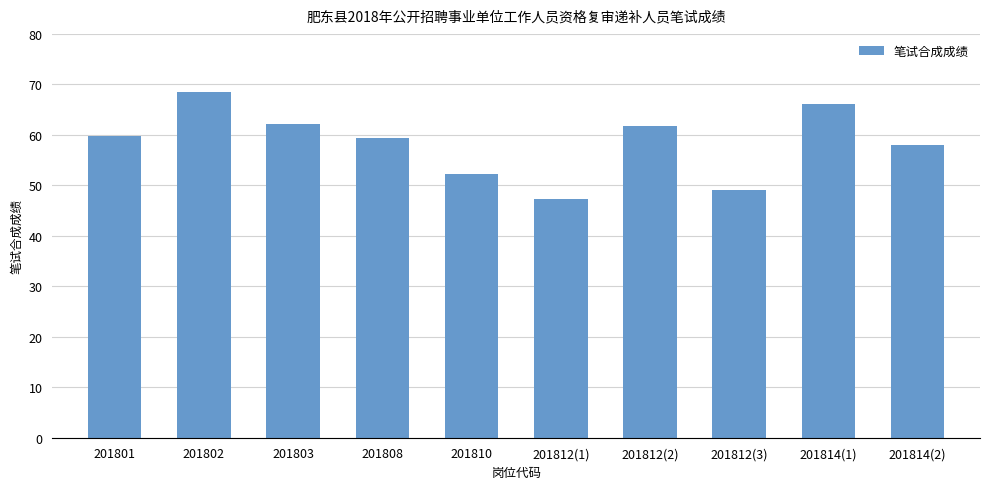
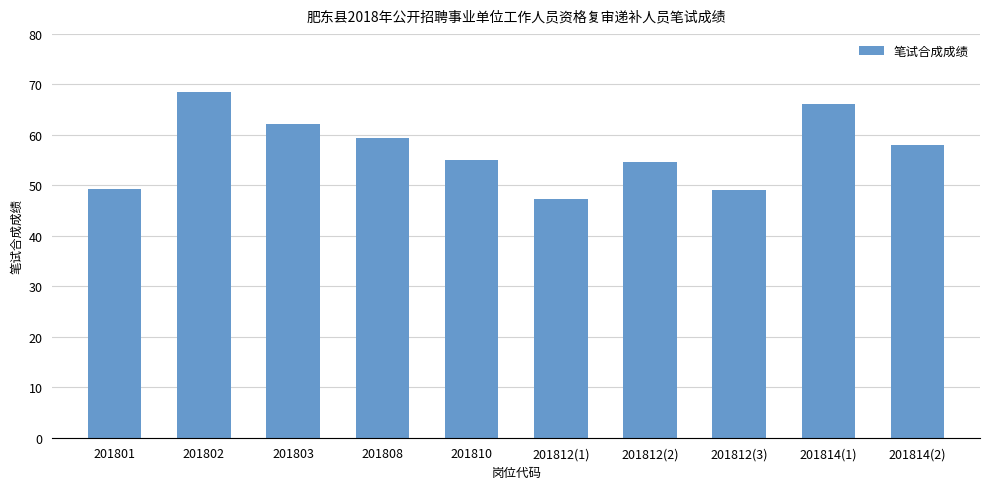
201801: 60 -> 49
201810: 52 -> 55
201812(2): 62 -> 55
